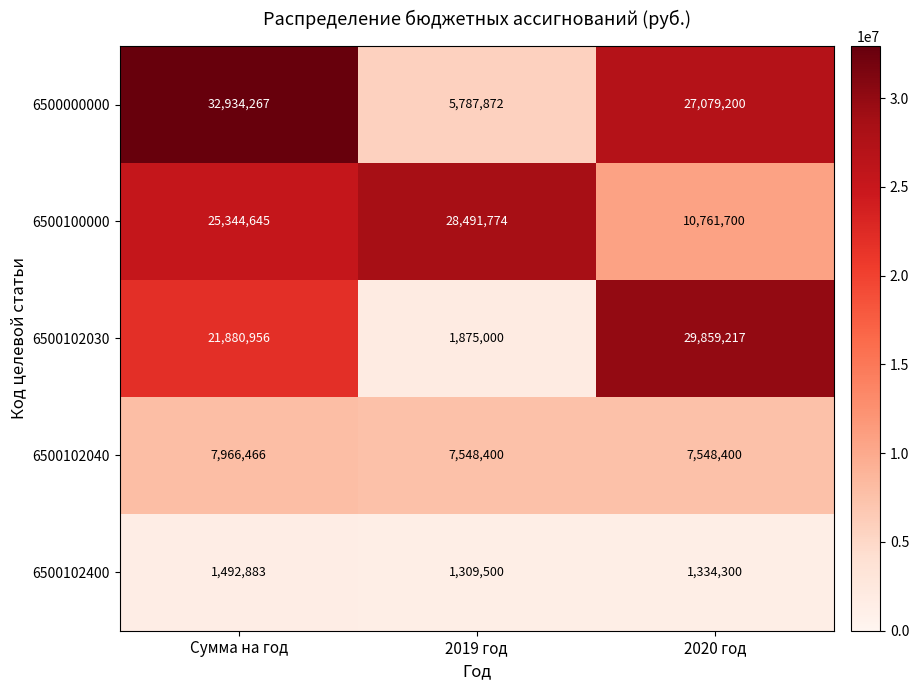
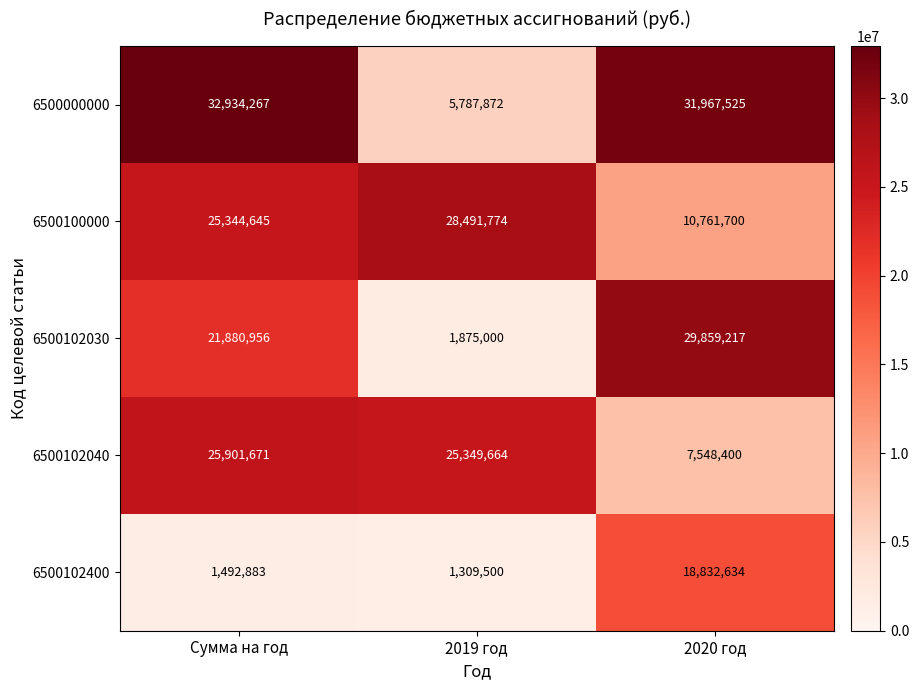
6500000000, 2020 год: 27,079,200 -> 31,967,525
6500102040, Сумма на год: 7,966,466 -> 25,901,671
6500102040, 2019 год: 7,548,400 -> 25,349,664
6500102400, 2020 год: 1,334,300 -> 18,832,634
